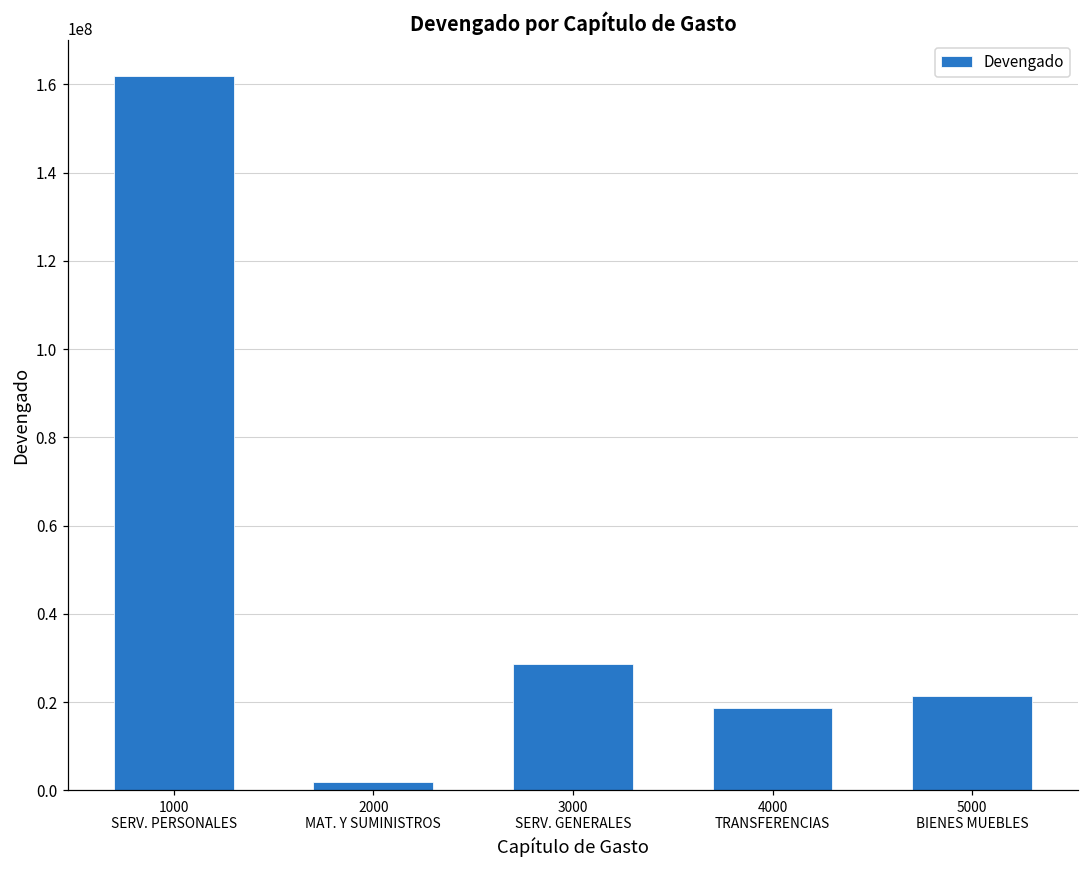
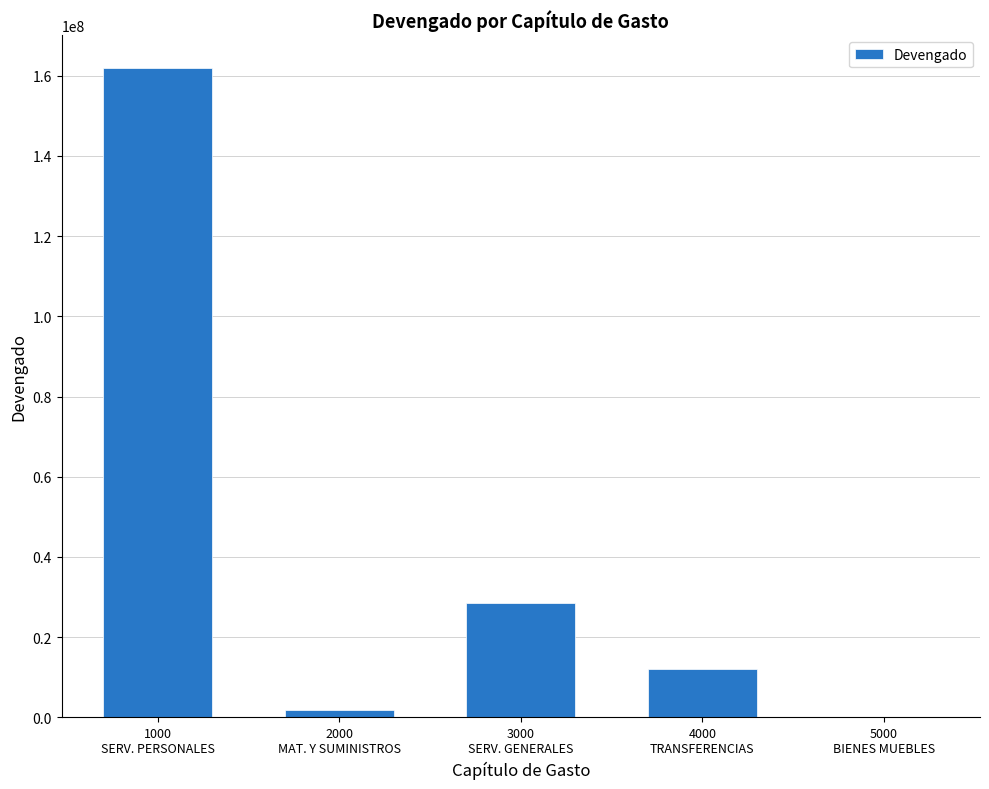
4000 TRANSFERENCIAS: 19000000 -> 12000000
5000 BIENES MUEBLES: 21000000 -> 0
